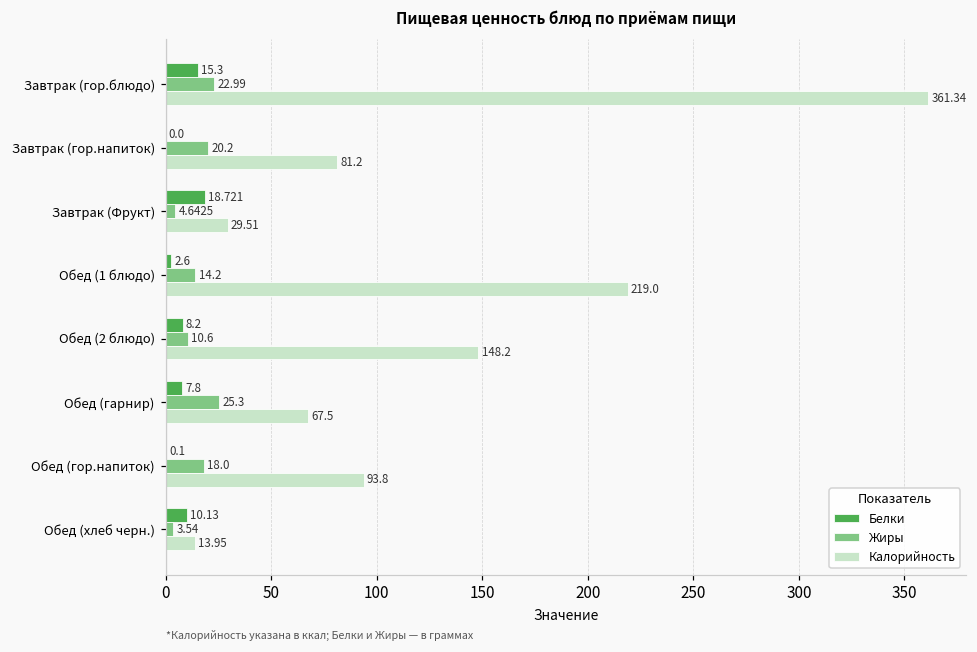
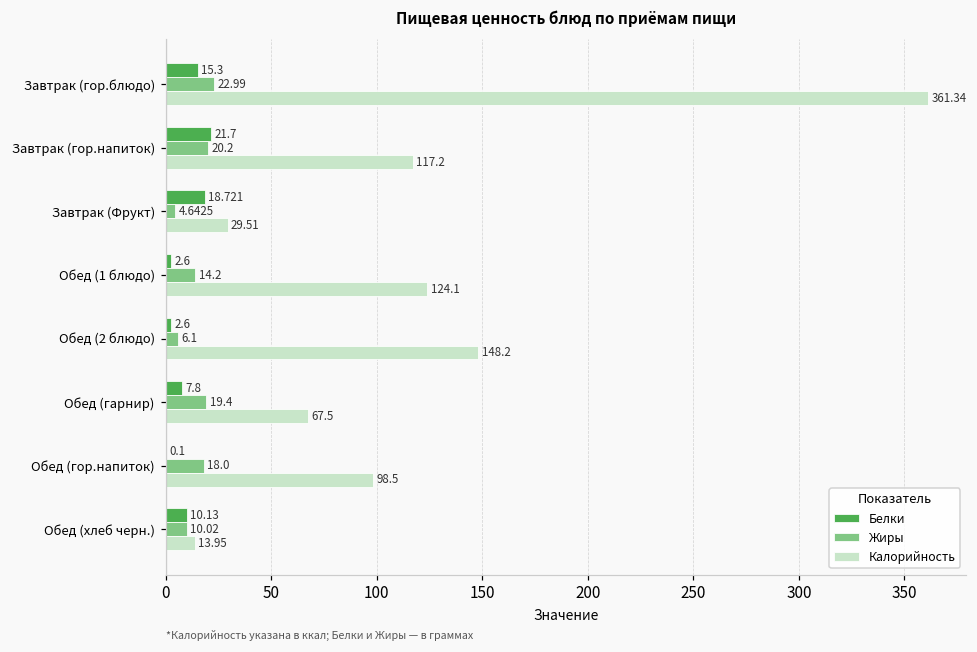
Белки, Завтрак (гор.напиток): 0.0 -> 21.7
Калорийность, Завтрак (гор.напиток): 81.2 -> 117.2
Калорийность, Обед (1 блюдо): 219.0 -> 124.1
Белки, Обед (2 блюдо): 8.2 -> 2.6
Жиры, Обед (2 блюдо): 10.6 -> 6.1
Жиры, Обед (гарнир): 25.3 -> 19.4
Калорийность, Обед (гор.напиток): 93.8 -> 98.5
Жиры, Обед (хлеб черн.): 3.54 -> 10.02
